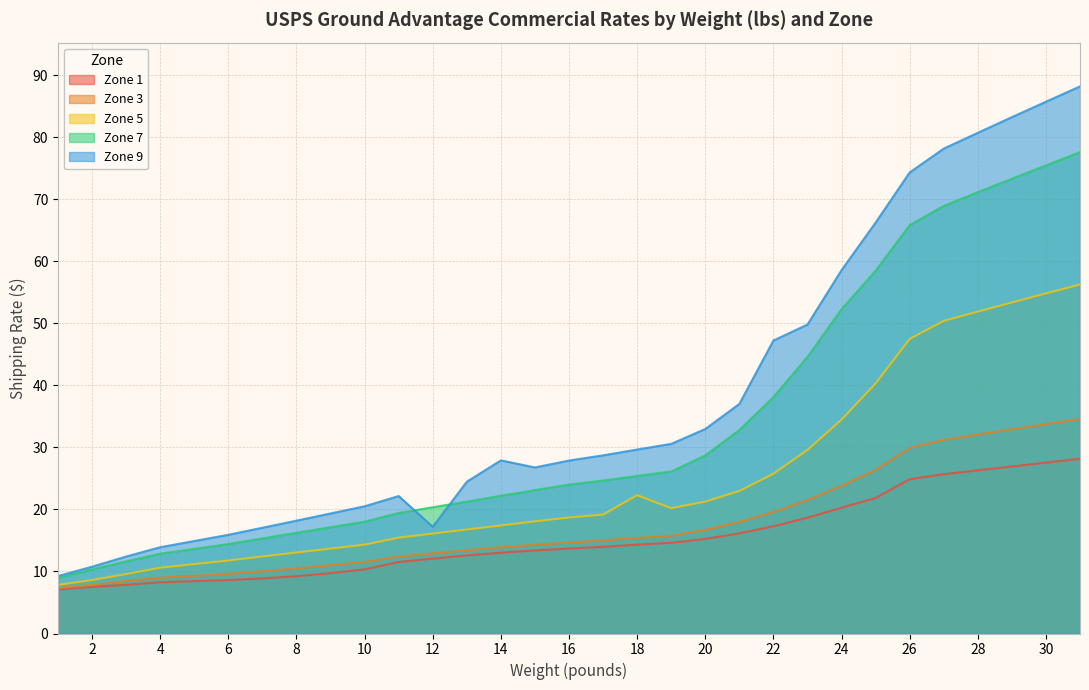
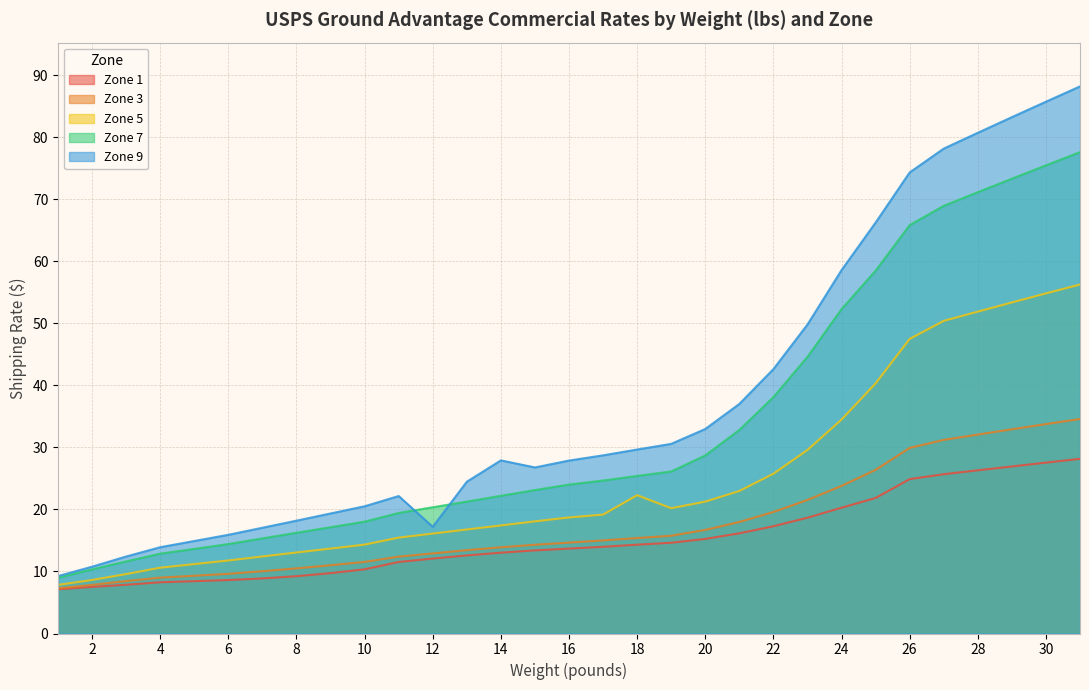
Zone 9, 22: 47 -> 43
